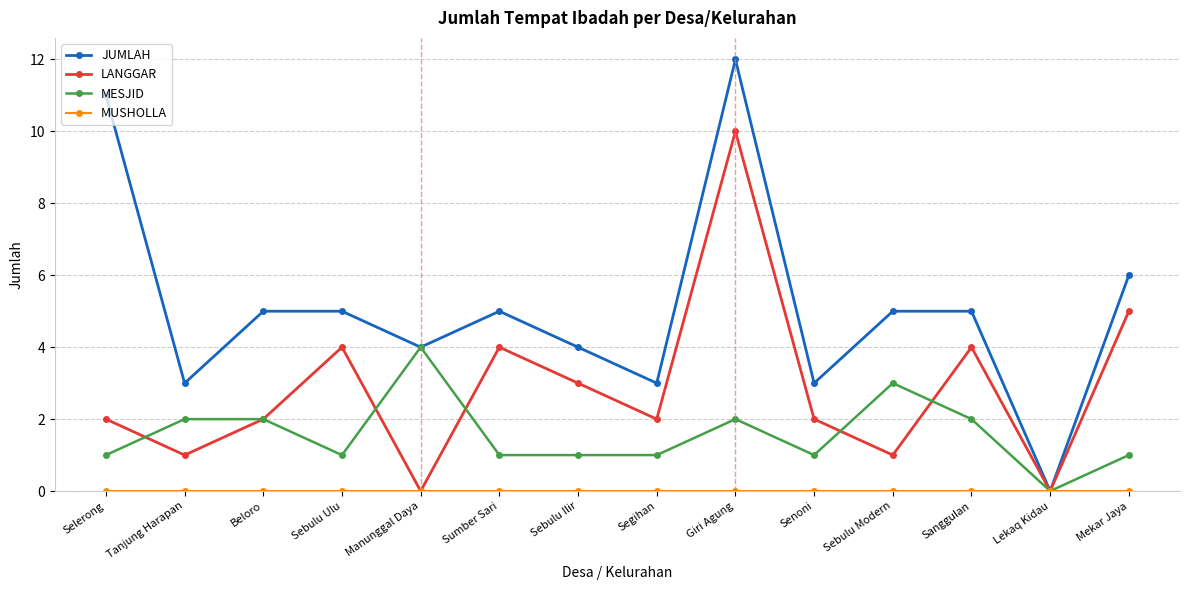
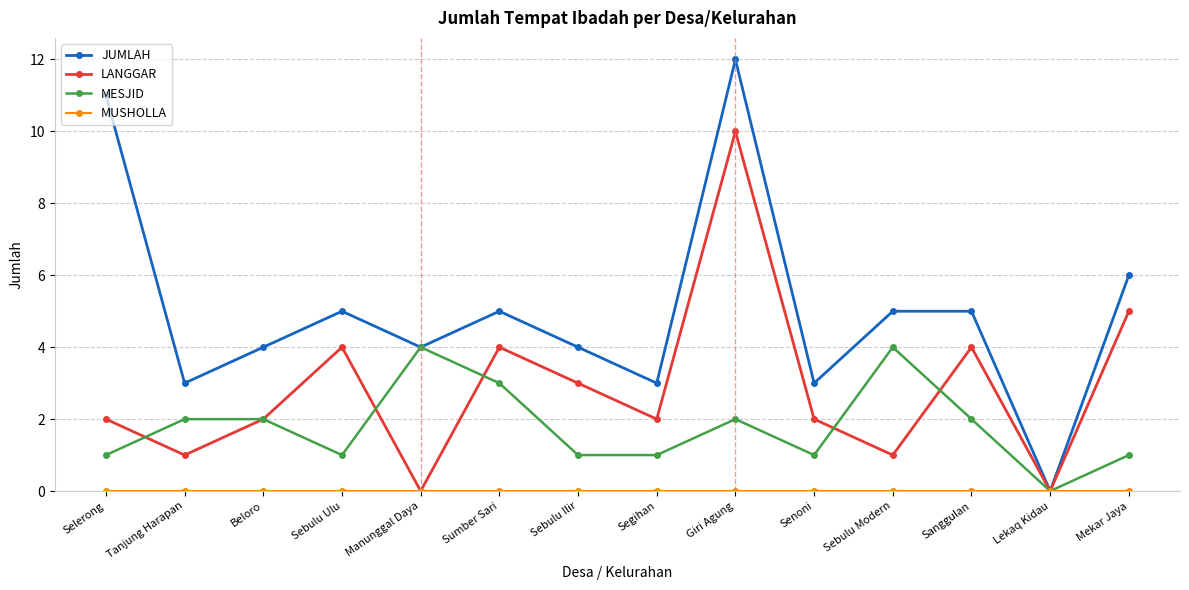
JUMLAH, Beloro: 5 -> 4
MESJID, Sumber Sari: 1 -> 3
MESJID, Sebulu Modern: 3 -> 4
